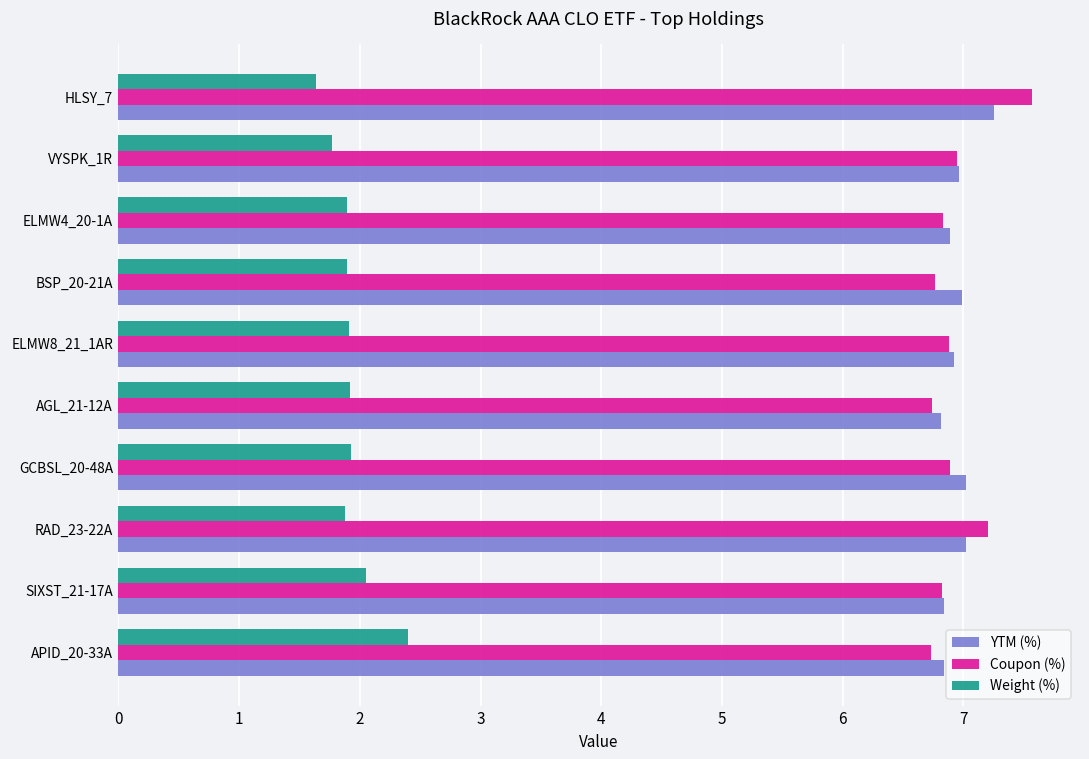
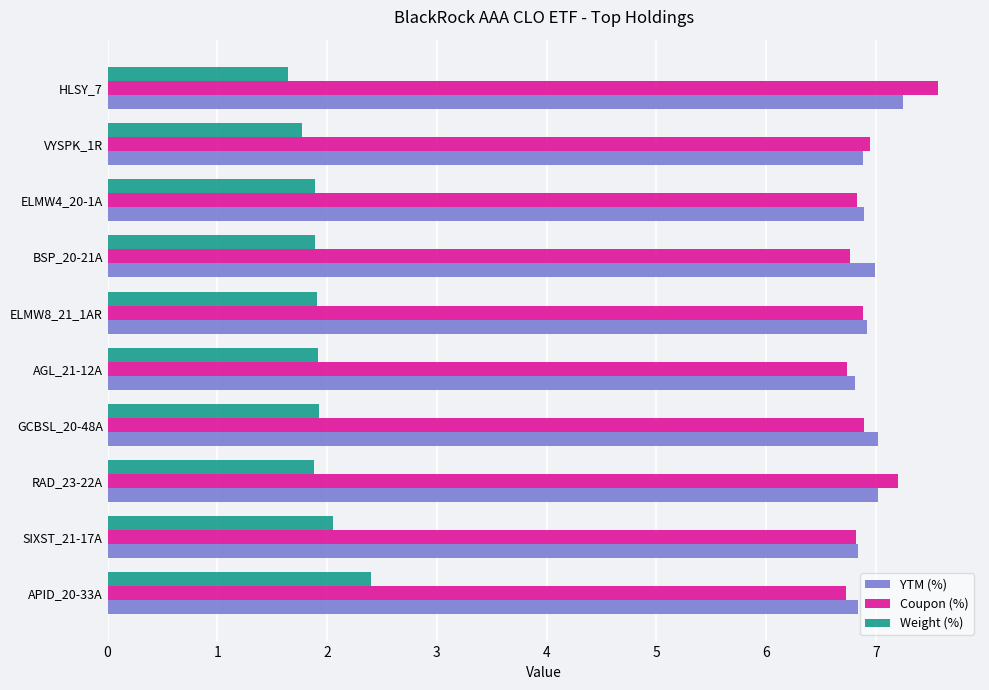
YTM (%), VYSPK_1R: 6.96 -> 6.88
